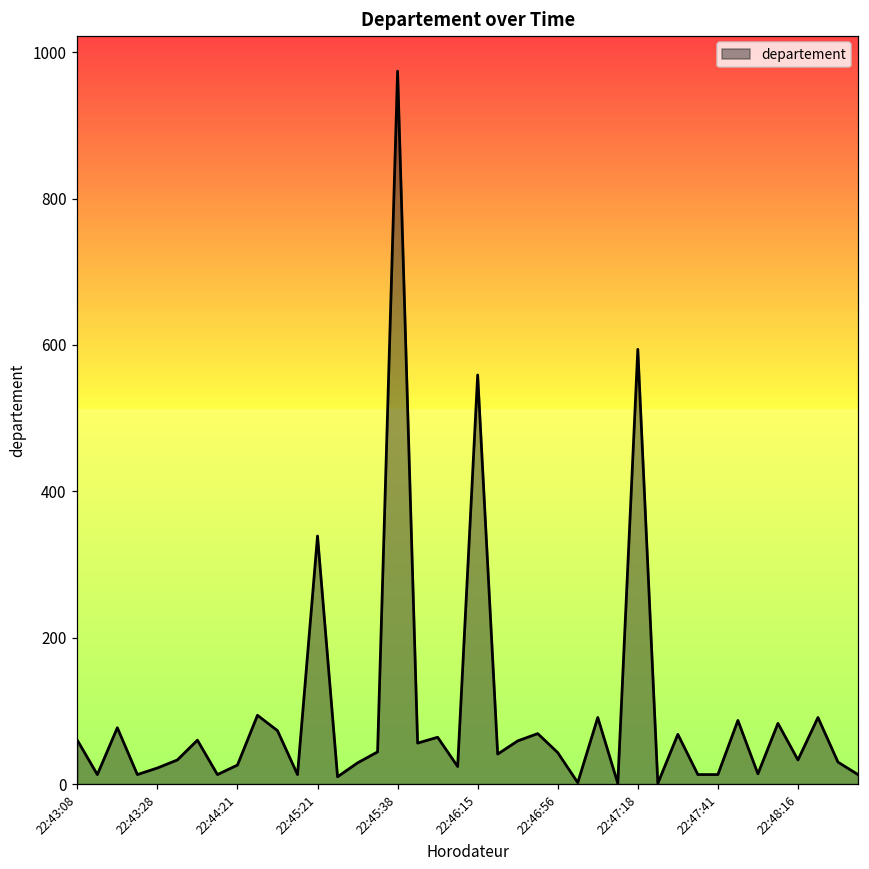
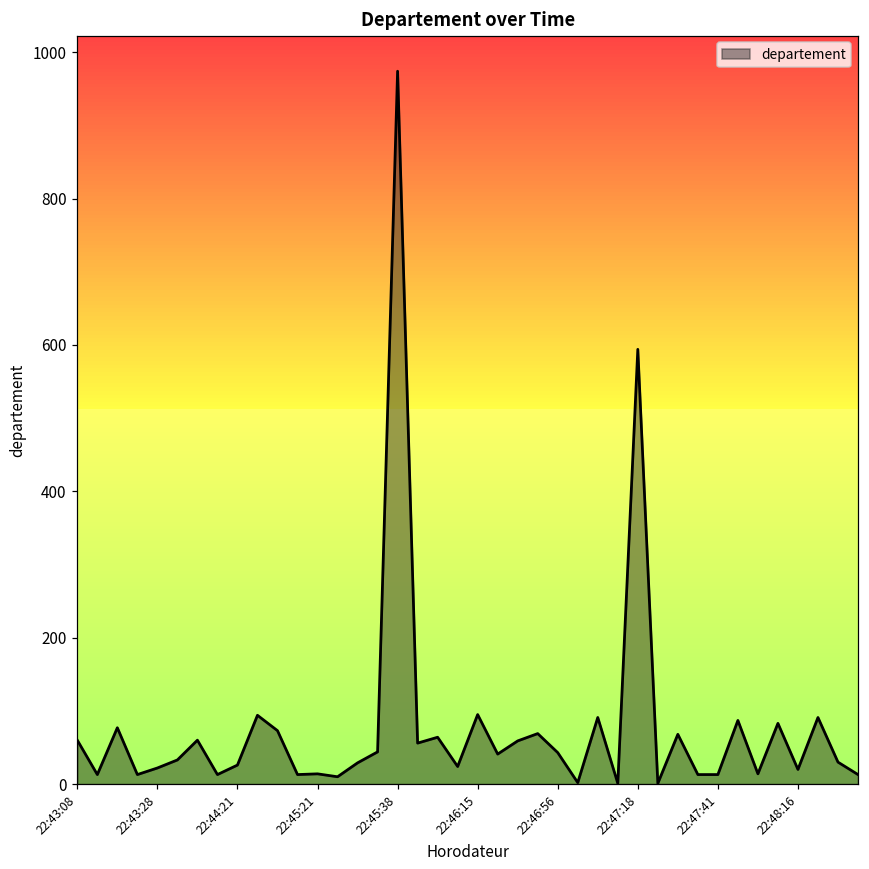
22:45:21: 340 -> 10
22:46:15: 560 -> 100
22:48:16: 30 -> 20
